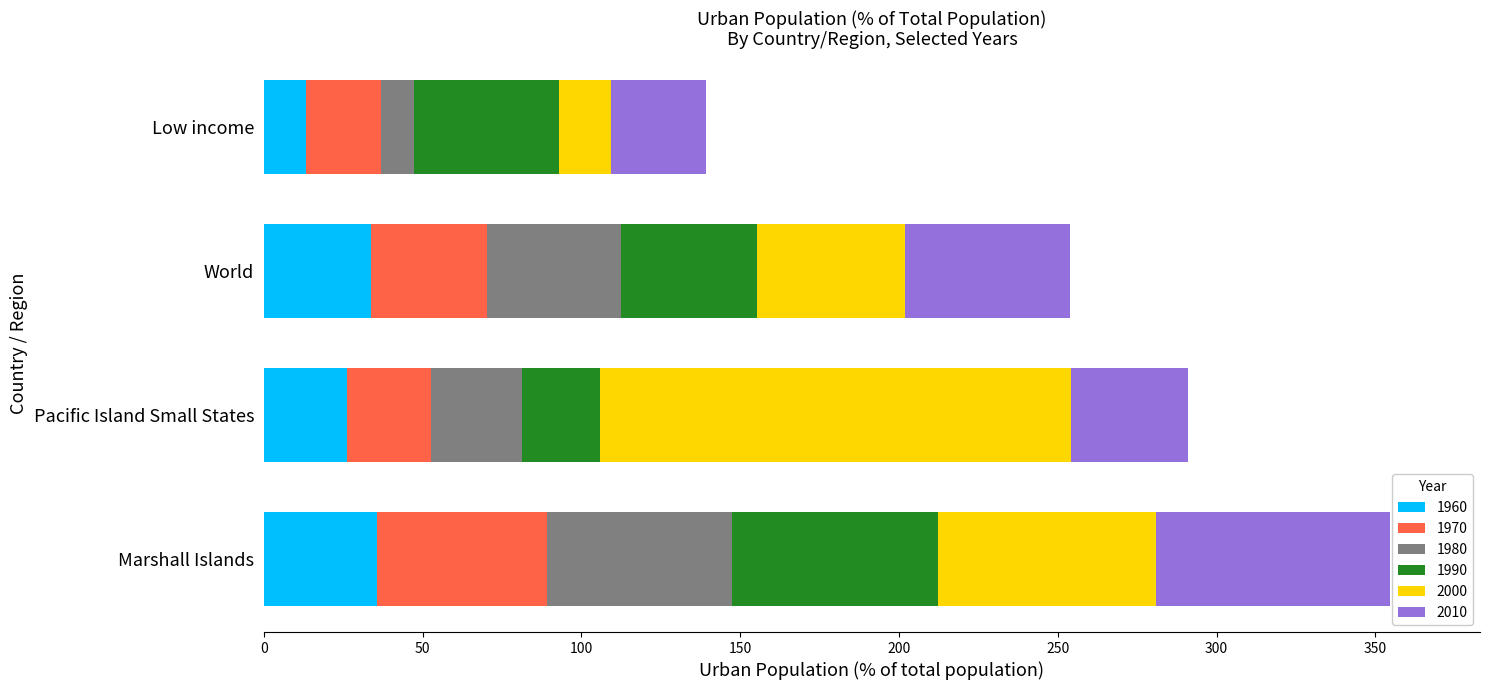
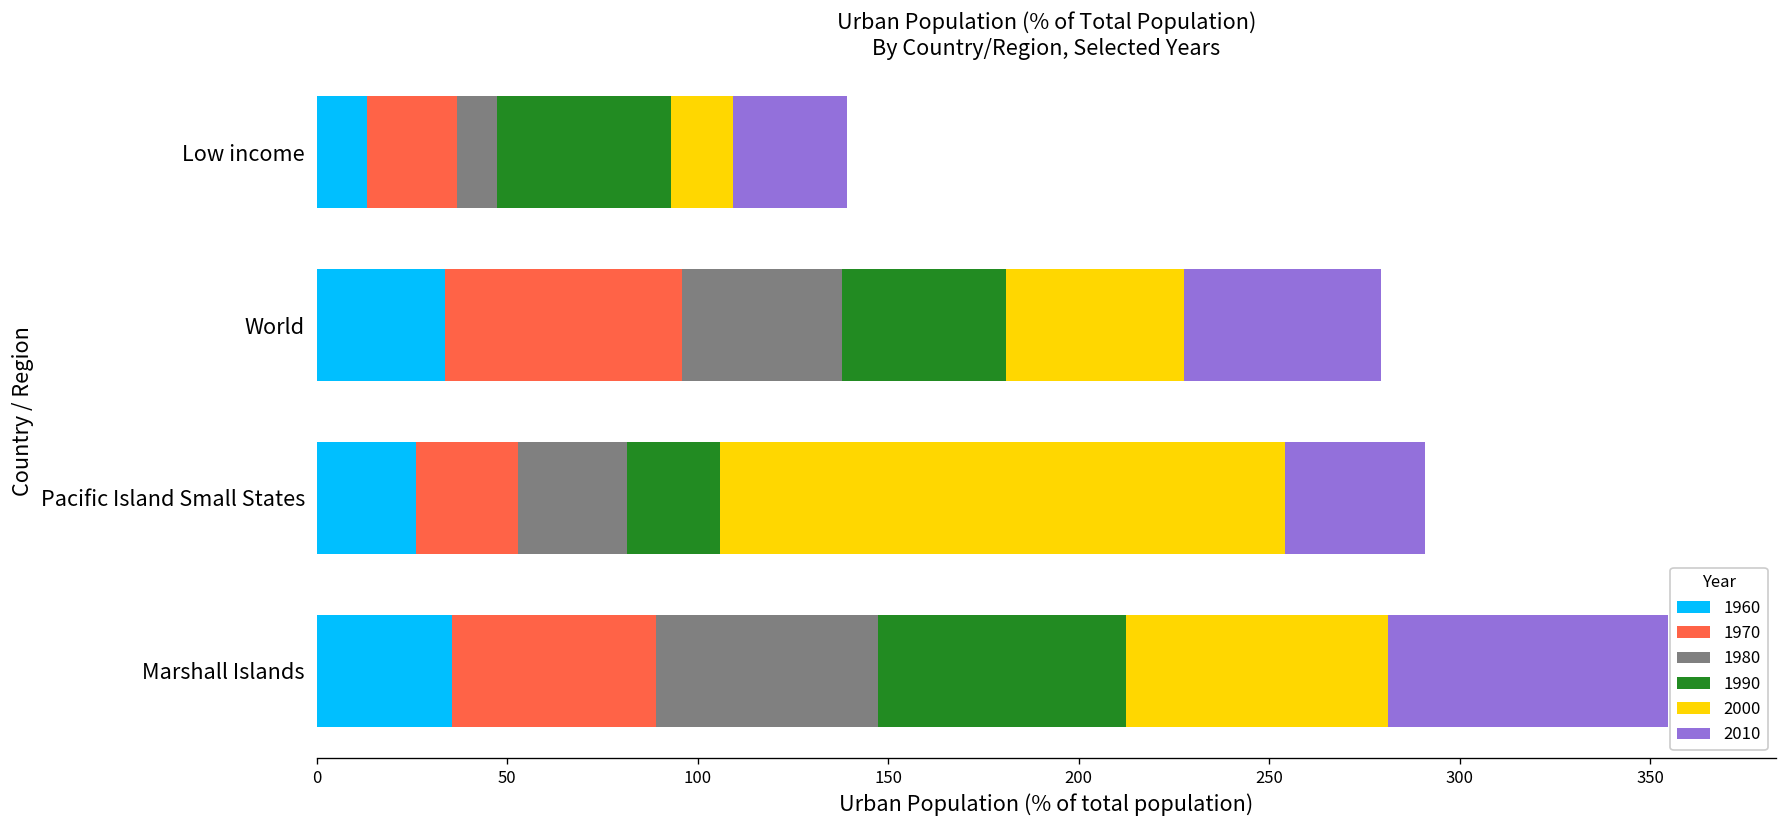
1970, World: 37 -> 62
